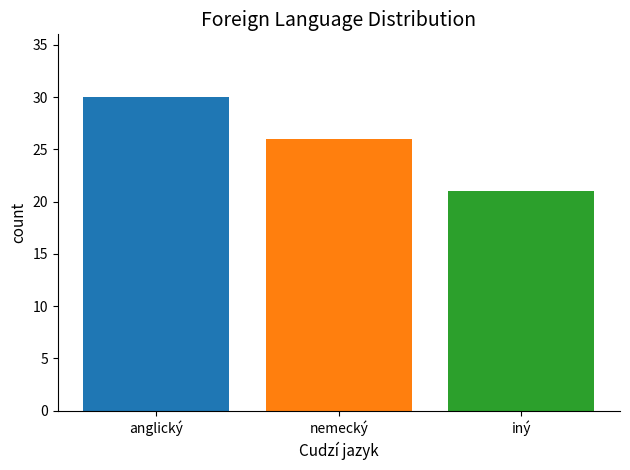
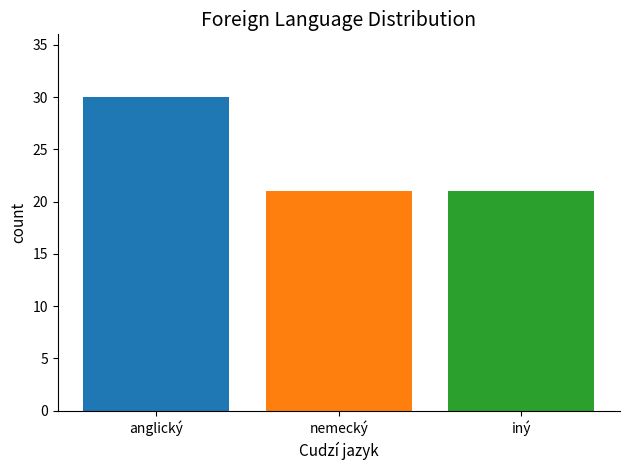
nemecký: 26 -> 21
